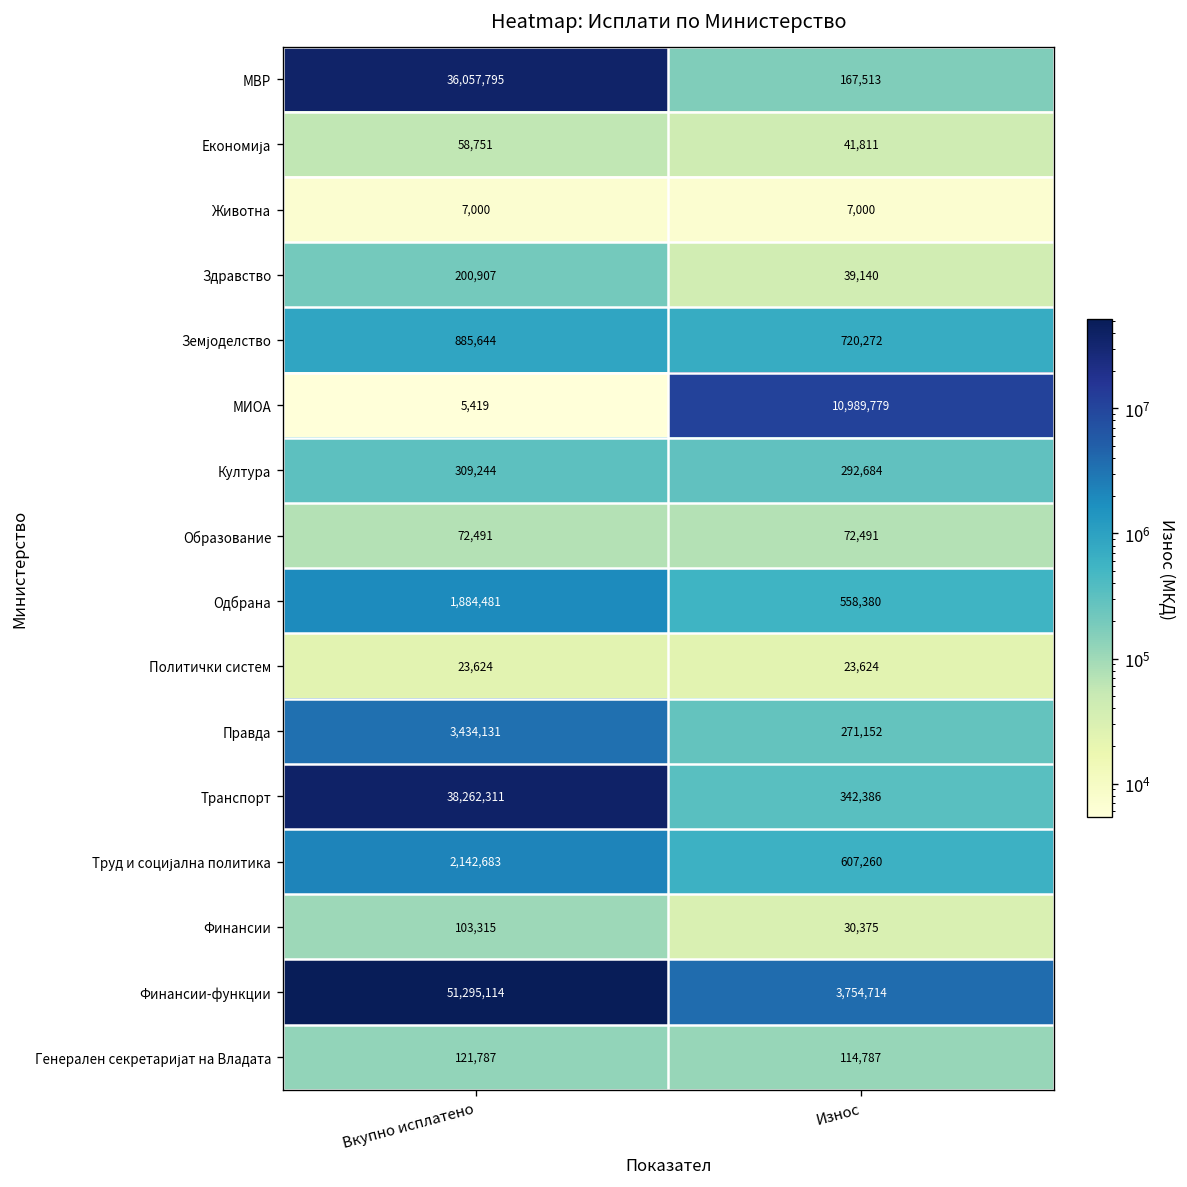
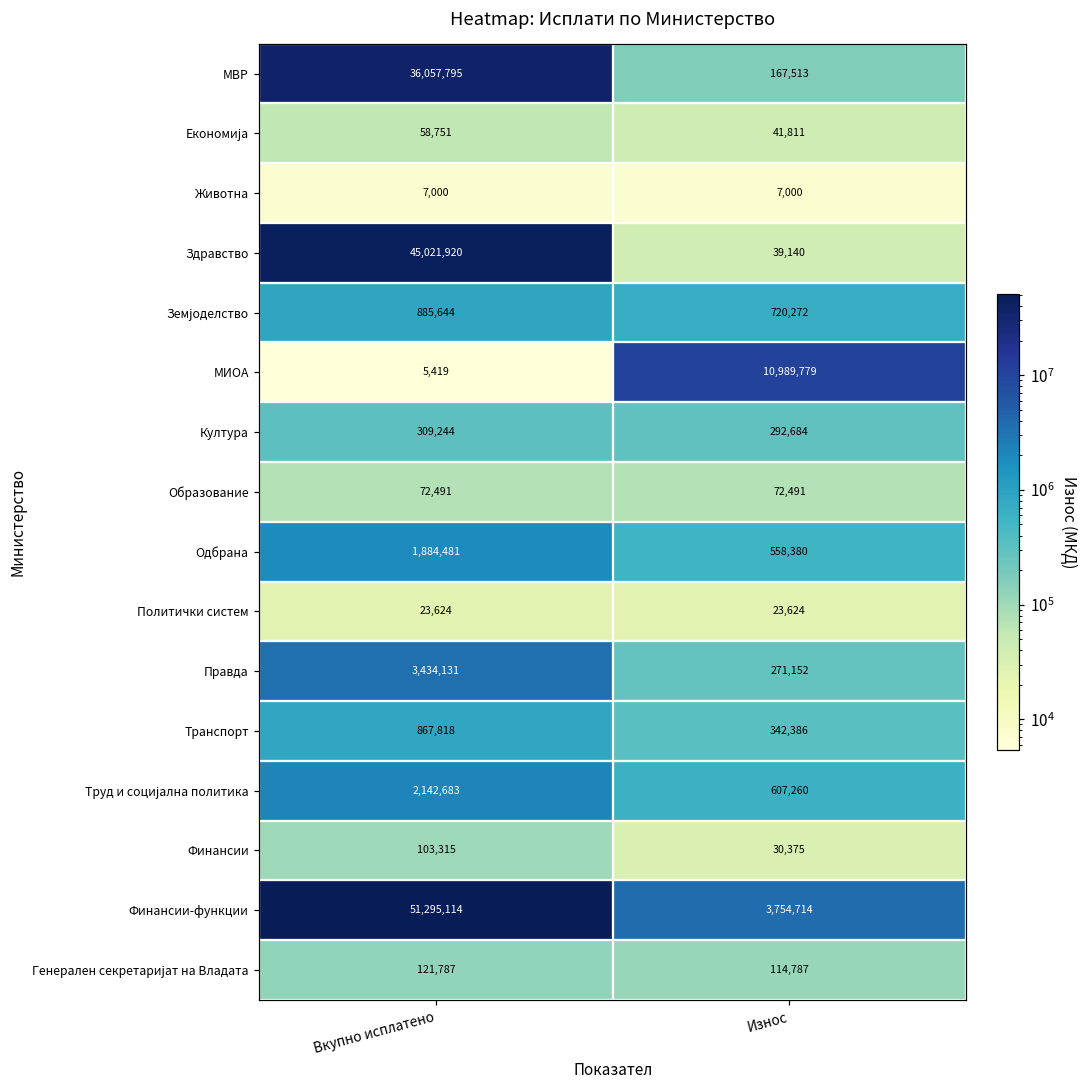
Здравство, Вкупно исплатено: 200,907 -> 45,021,920
Транспорт, Вкупно исплатено: 38,262,311 -> 867,818
